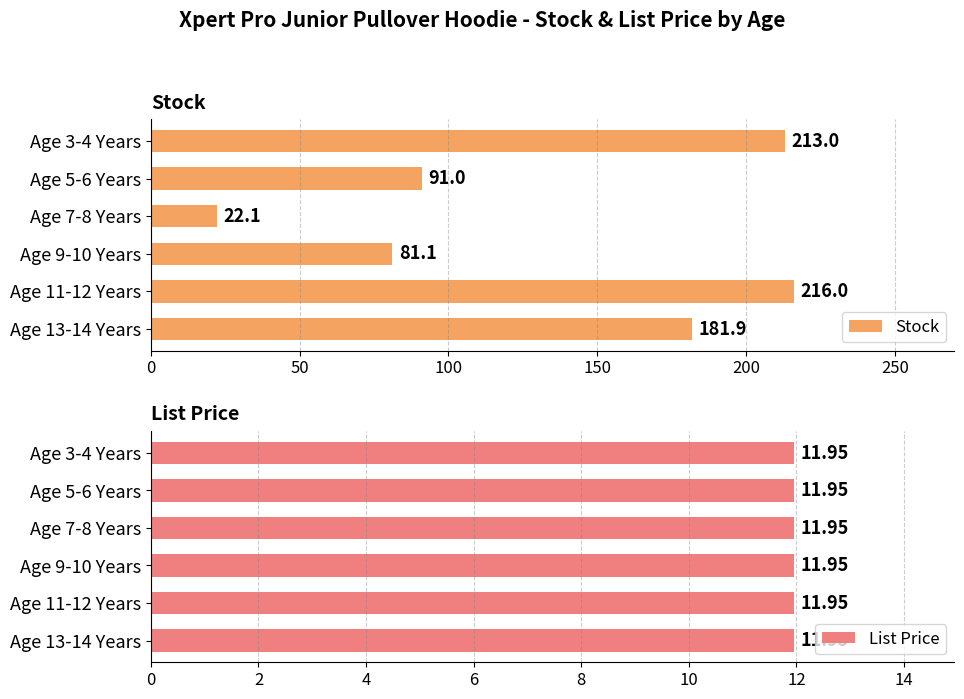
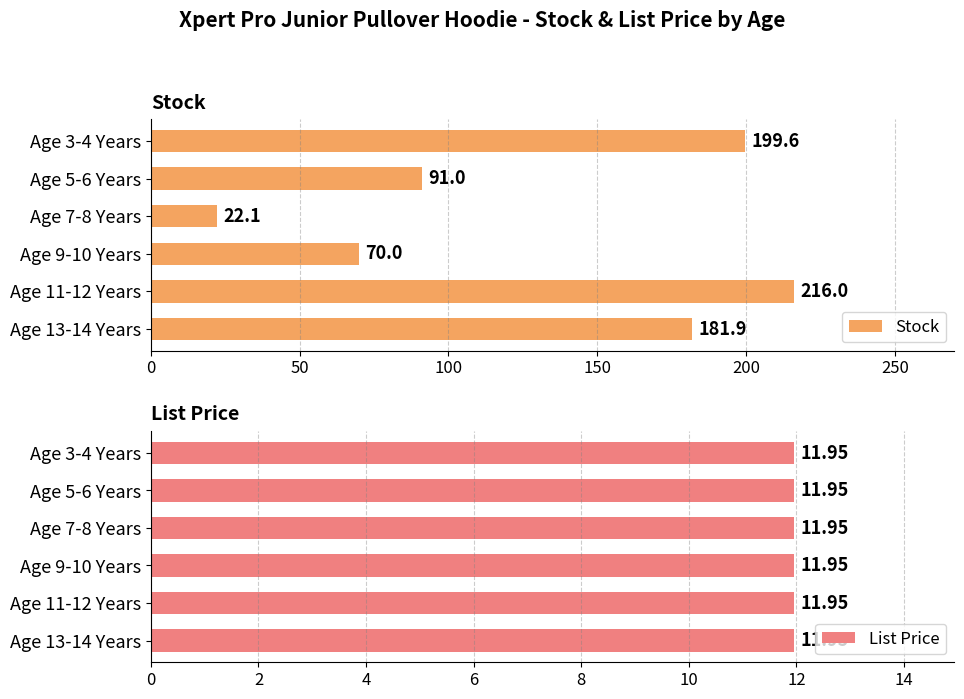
Stock, Age 3-4 Years: 213.0 -> 199.6
Stock, Age 9-10 Years: 81.1 -> 70.0
